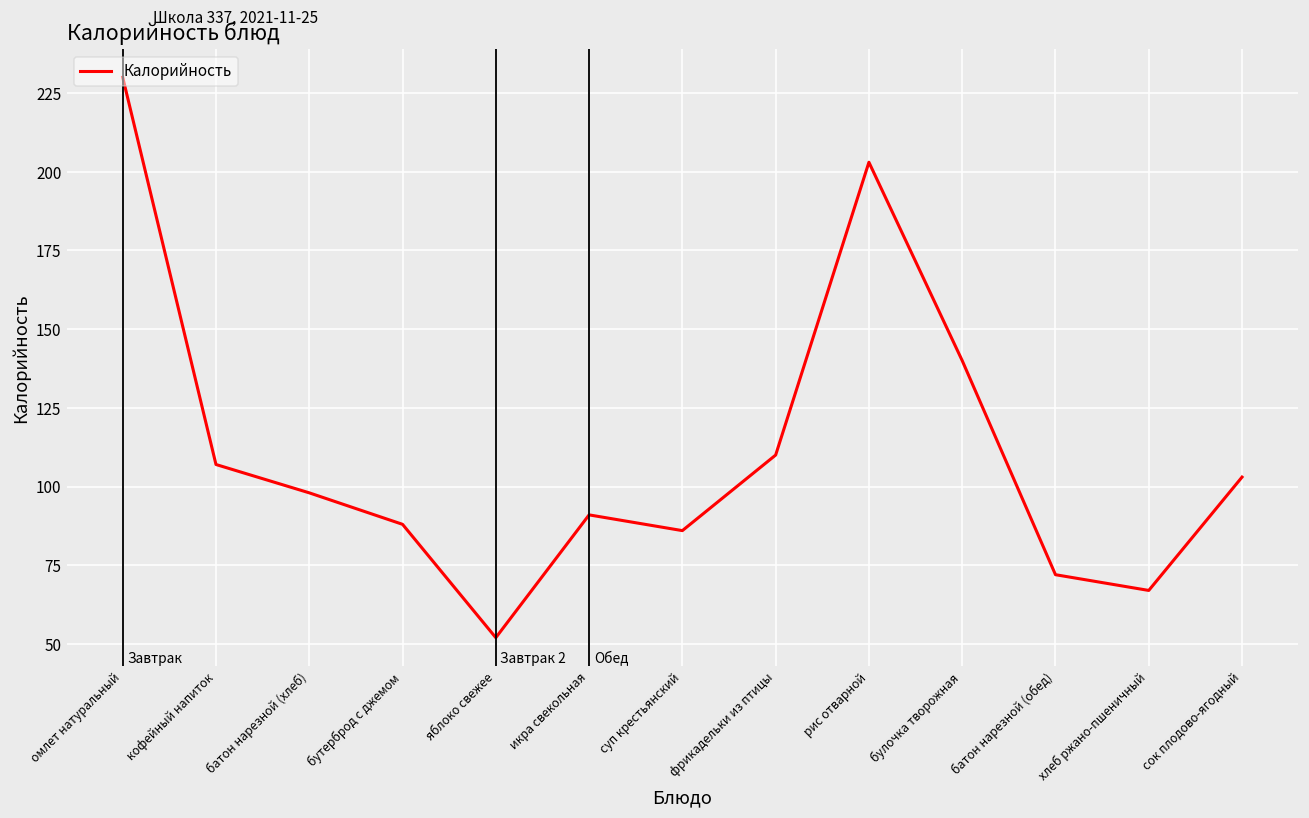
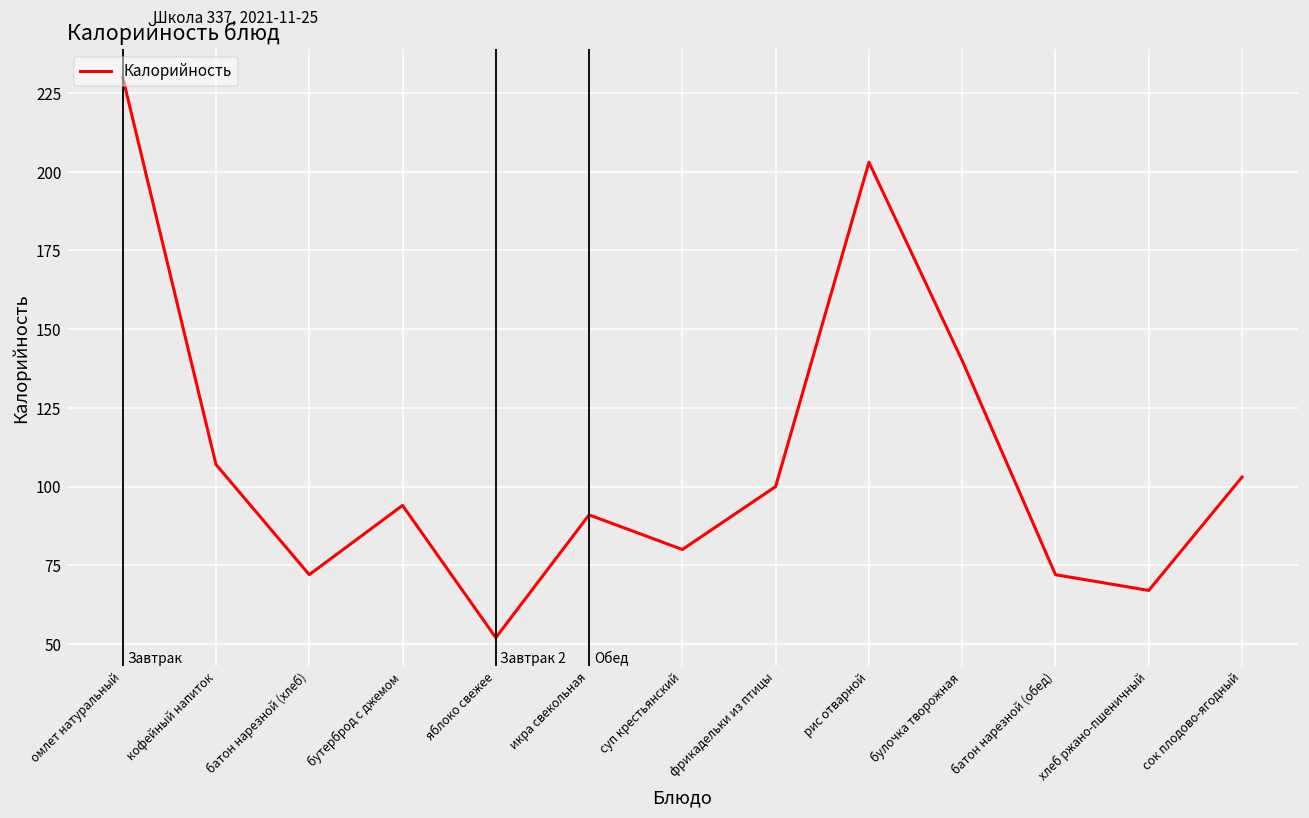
батон нарезной (хлеб): 98 -> 72
бутерброд с джемом: 88 -> 94
суп крестьянский: 86 -> 80
фрикадельки из птицы: 110 -> 100
